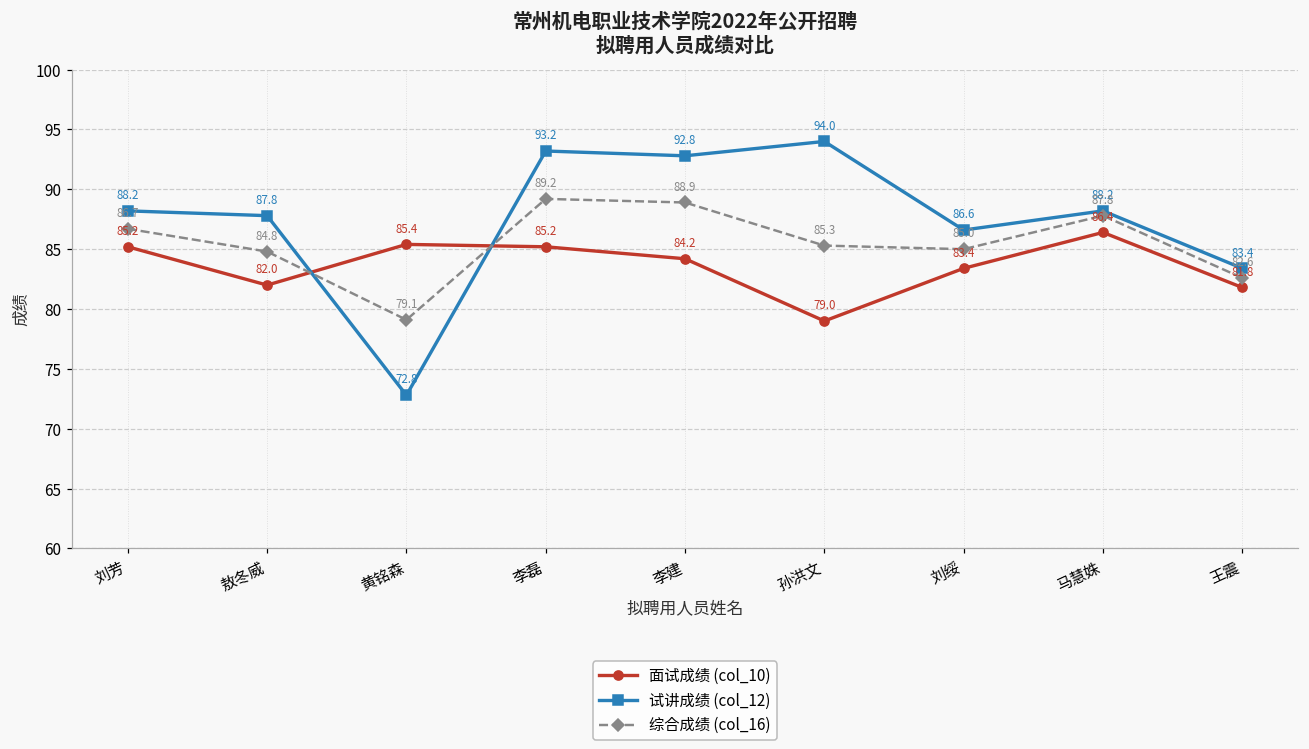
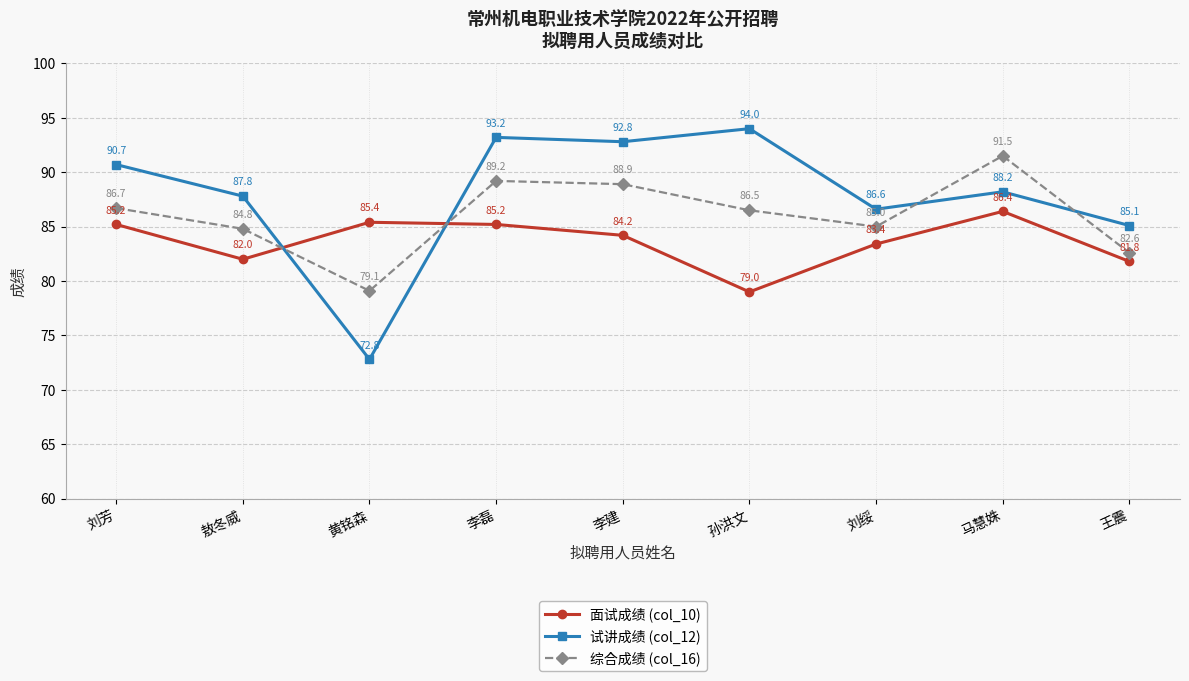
试讲成绩 (col_12), 刘芳: 88.2 -> 90.7
综合成绩 (col_16), 孙洪文: 85.3 -> 86.5
综合成绩 (col_16), 马慧姝: 87.8 -> 91.5
试讲成绩 (col_12), 王震: 83.4 -> 85.1
